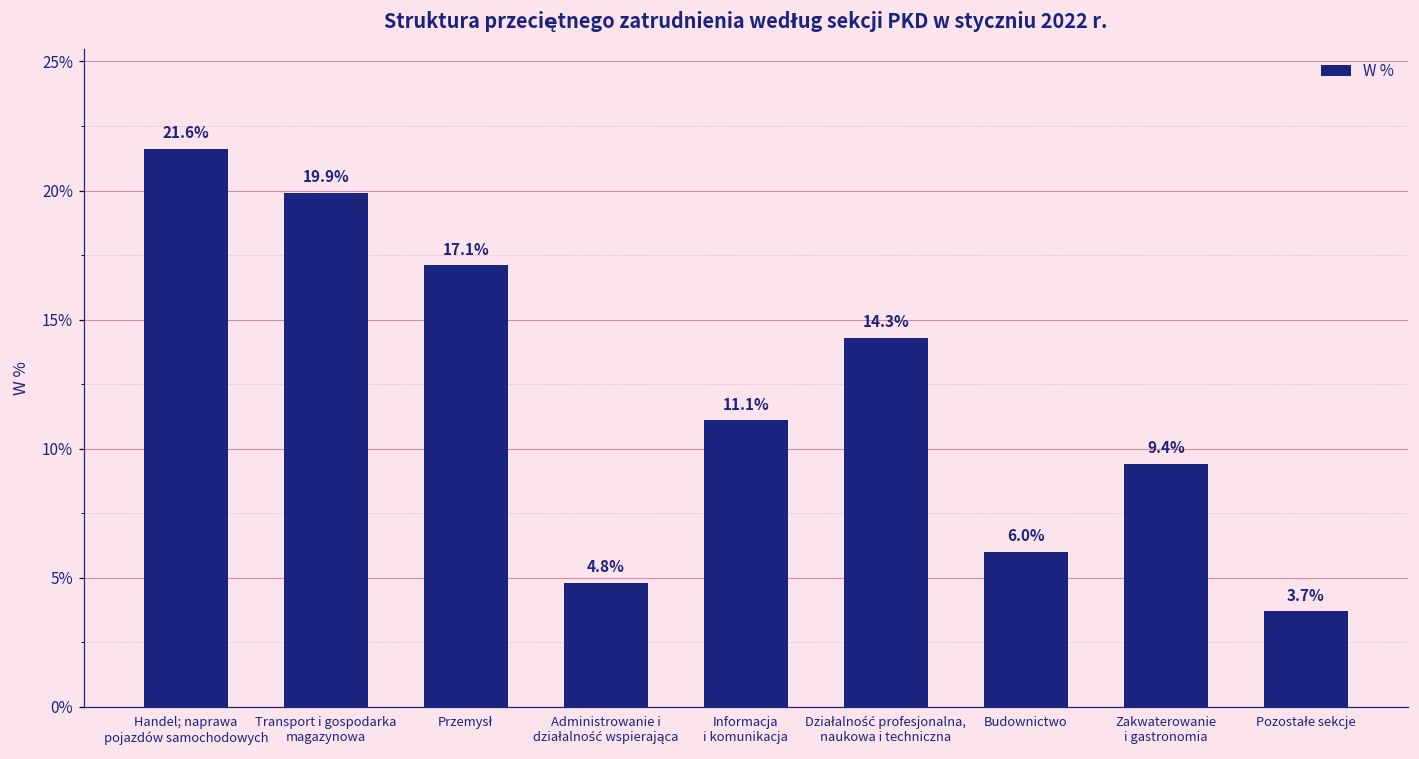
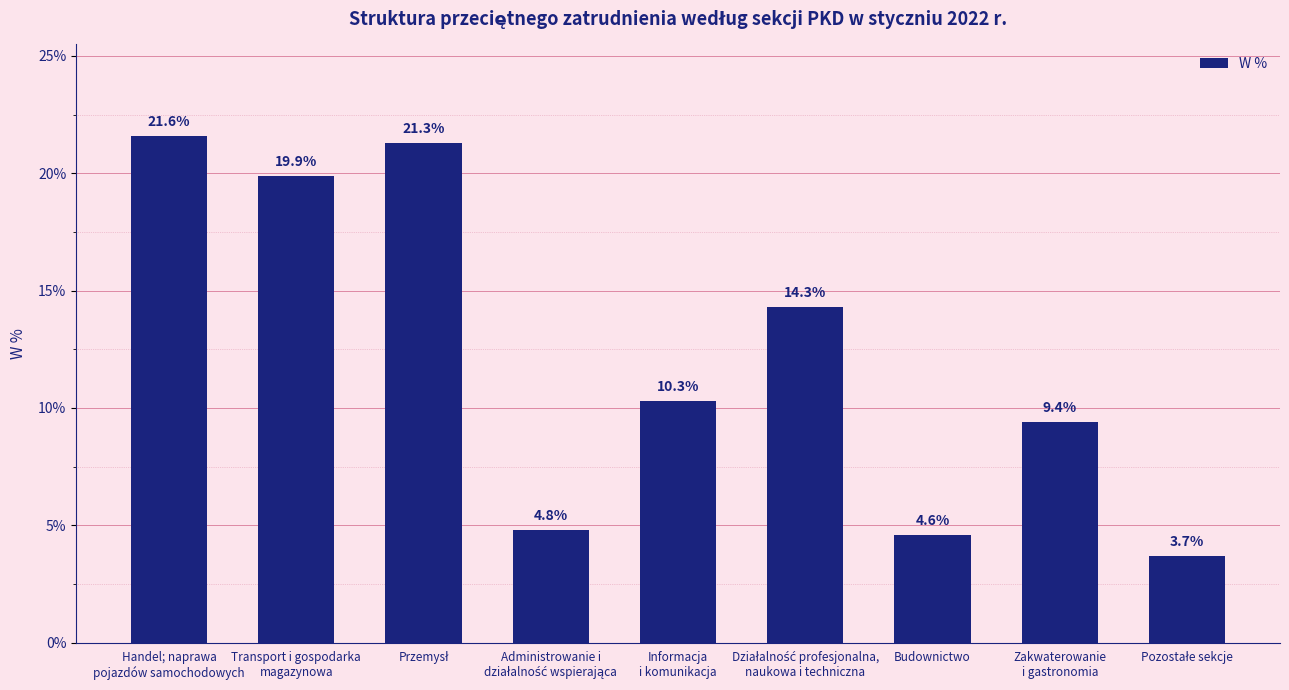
Przemysł: 17.1% -> 21.3%
Informacja i komunikacja: 11.1% -> 10.3%
Budownictwo: 6.0% -> 4.6%
